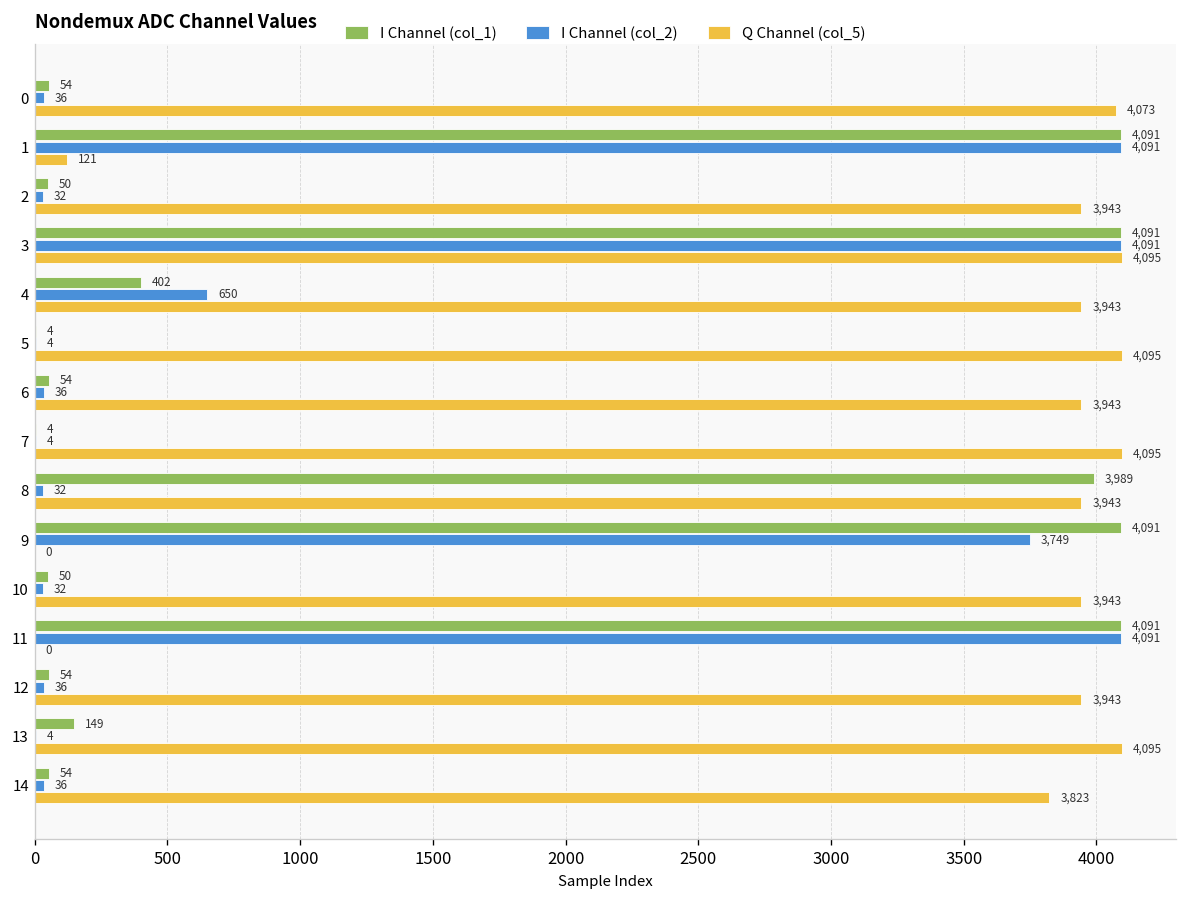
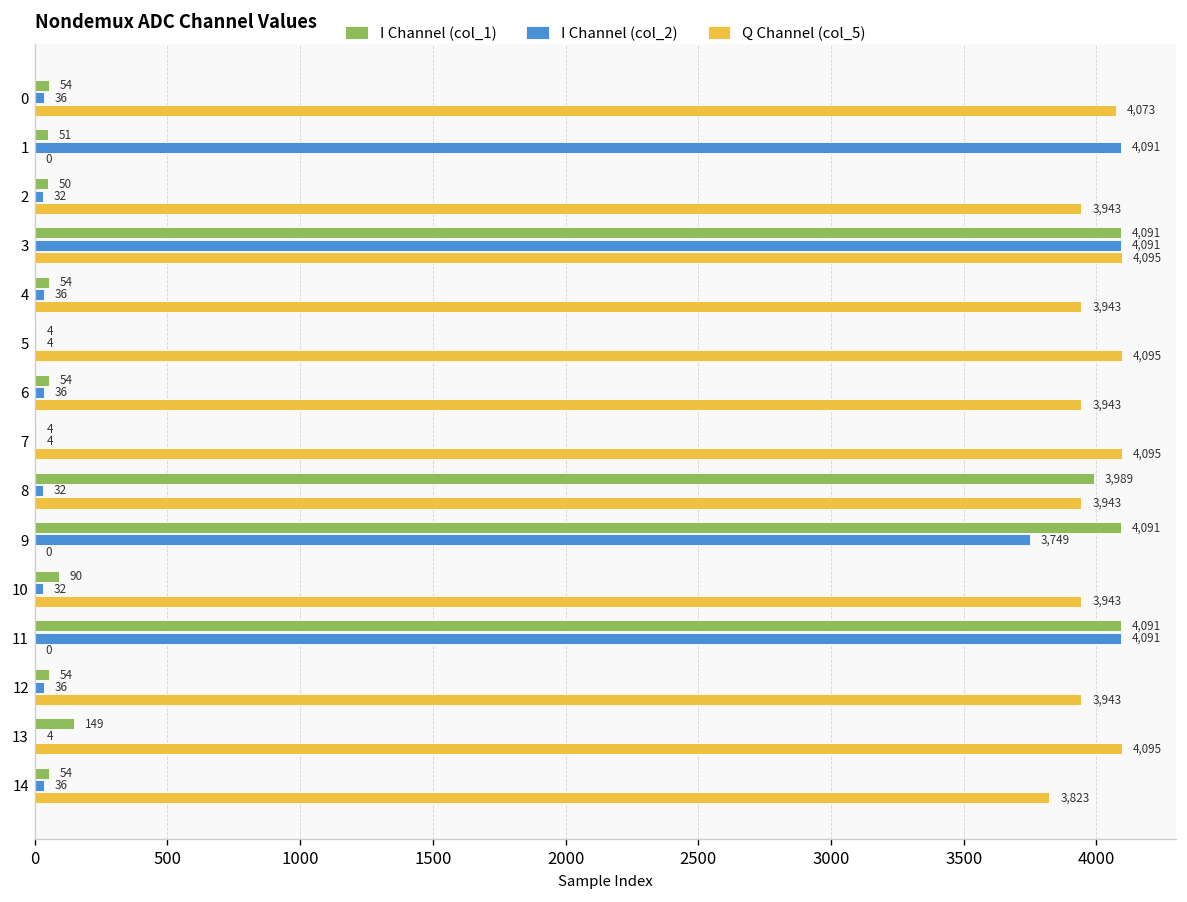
I Channel (col_1), 1: 4,091 -> 51
Q Channel (col_5), 1: 121 -> 0
I Channel (col_1), 4: 402 -> 54
I Channel (col_2), 4: 650 -> 36
I Channel (col_1), 10: 50 -> 90
